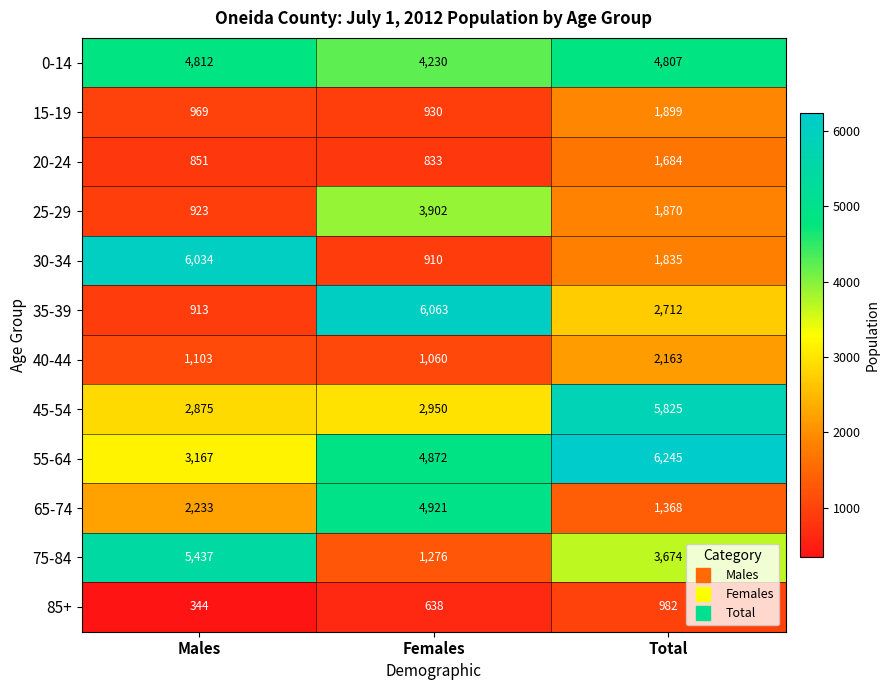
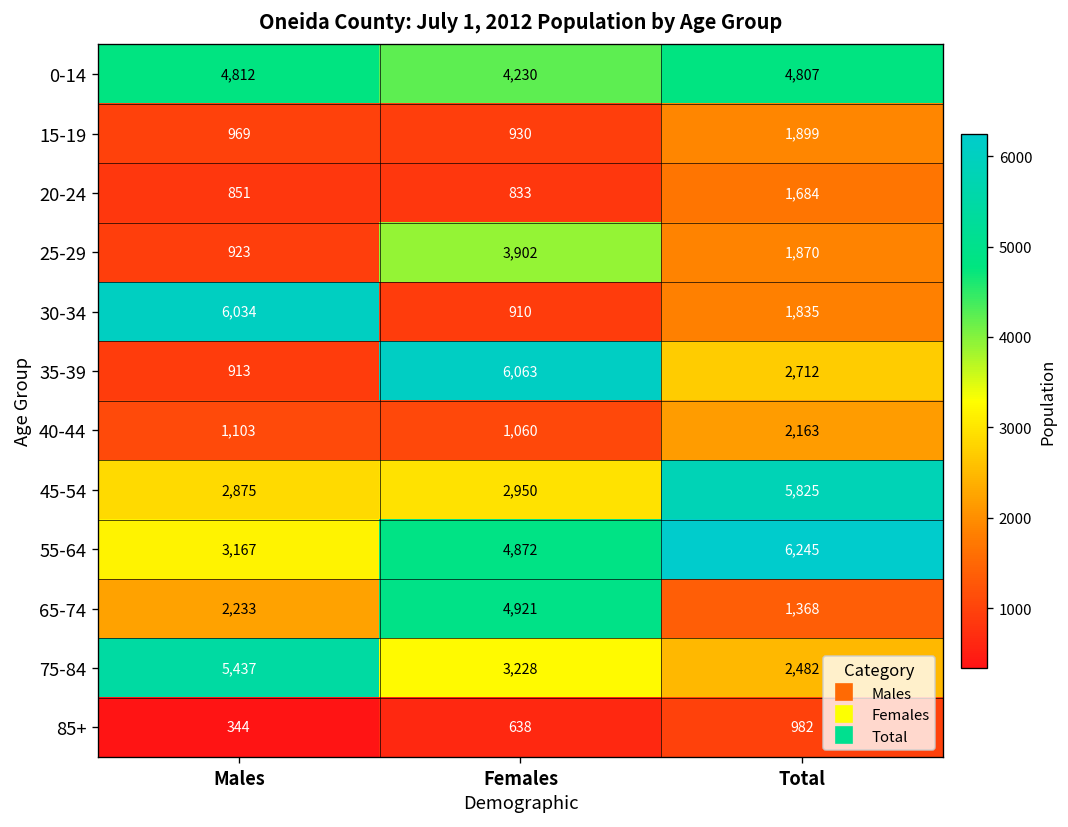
75-84, Females: 1,276 -> 3,228
75-84, Total: 3,674 -> 2,482
